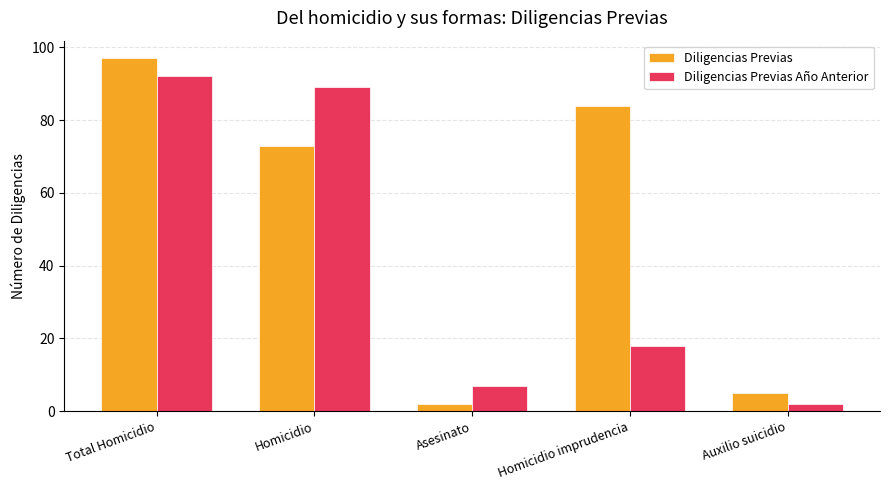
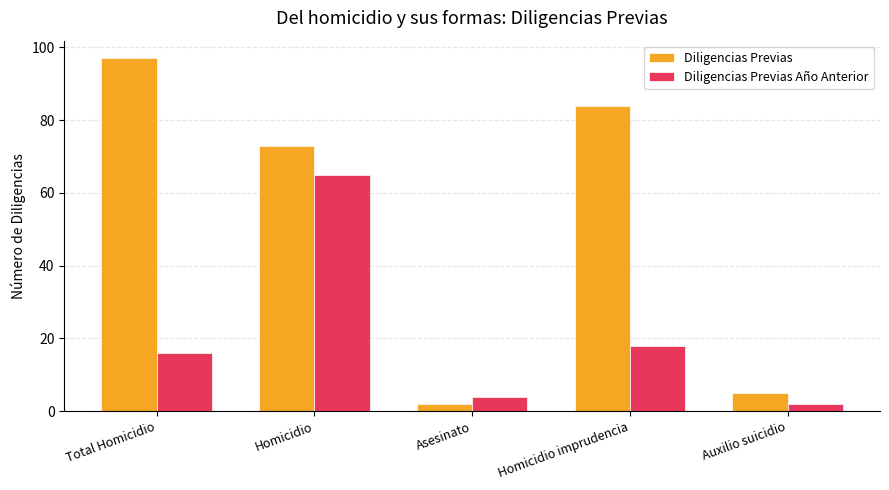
Diligencias Previas Año Anterior, Total Homicidio: 92 -> 16
Diligencias Previas Año Anterior, Homicidio: 89 -> 65
Diligencias Previas Año Anterior, Asesinato: 7 -> 4
